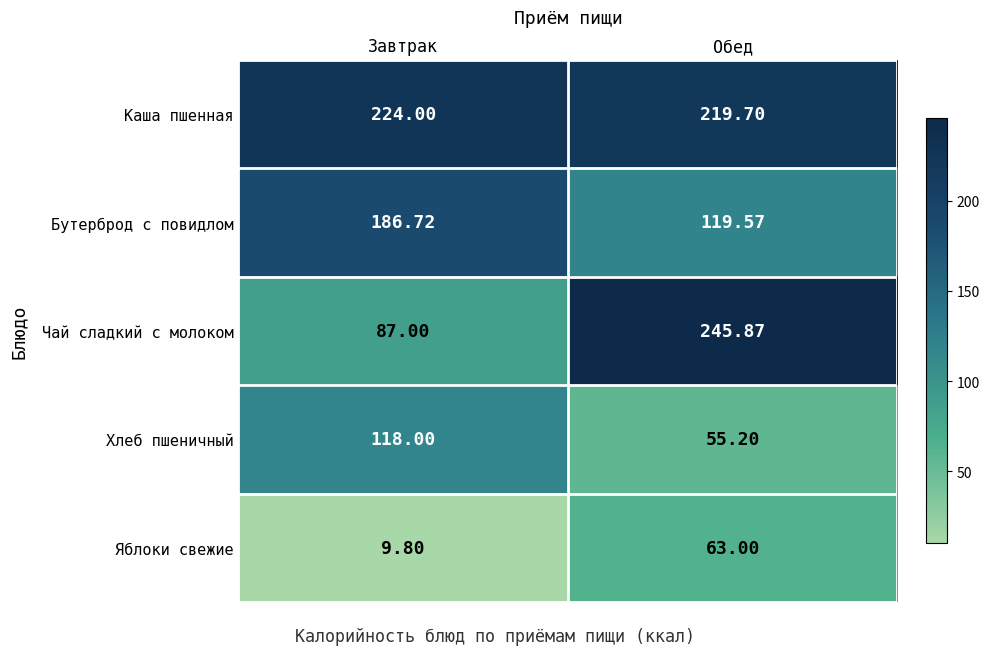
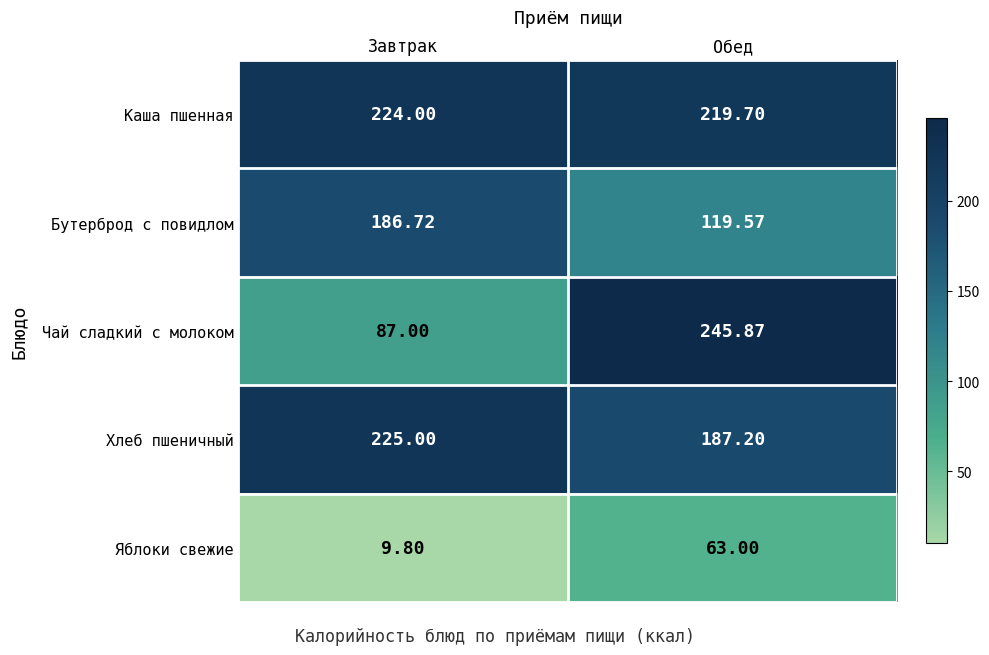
Хлеб пшеничный, Завтрак: 118.00 -> 225.00
Хлеб пшеничный, Обед: 55.20 -> 187.20
